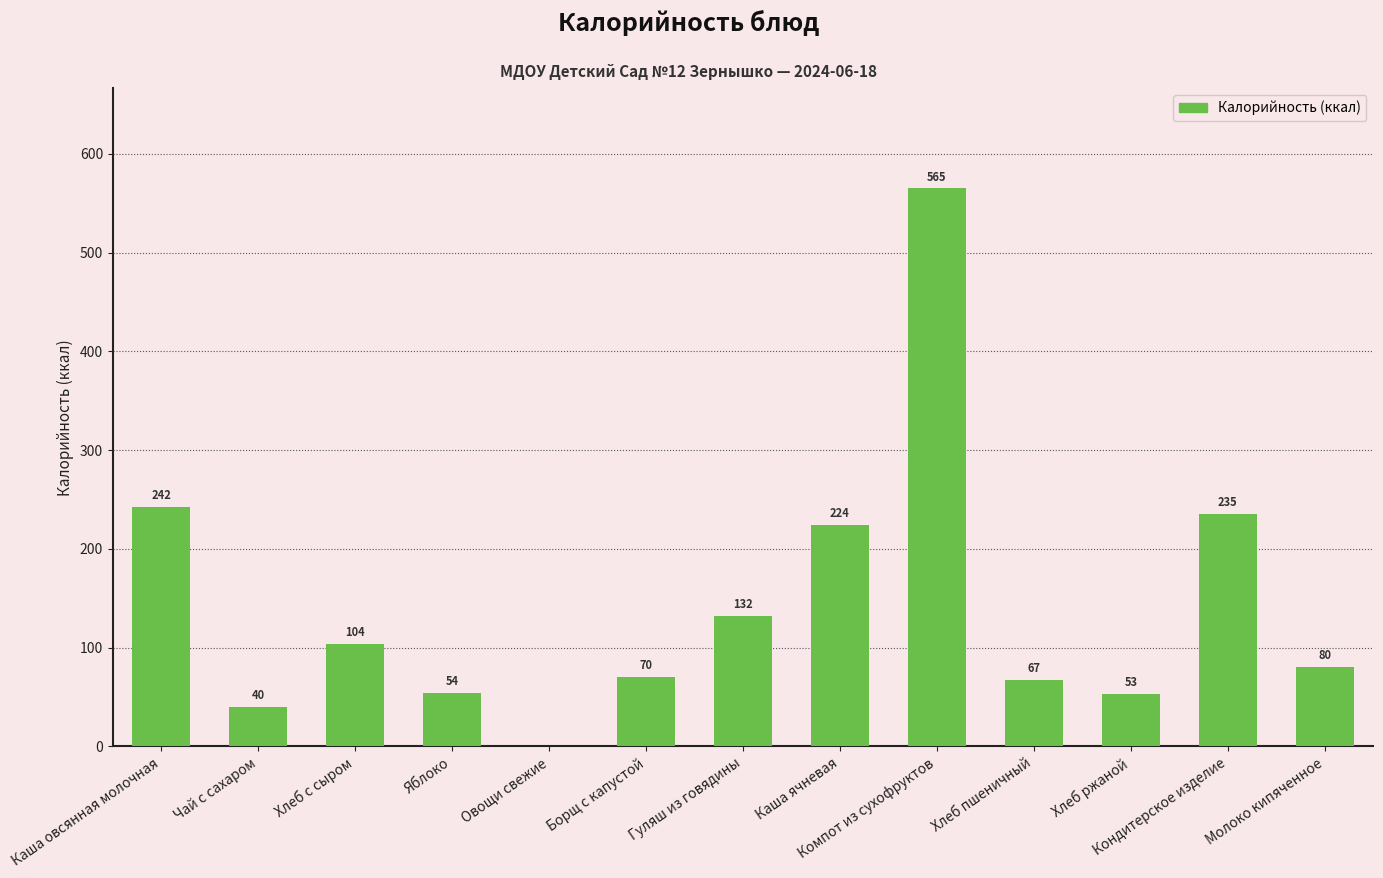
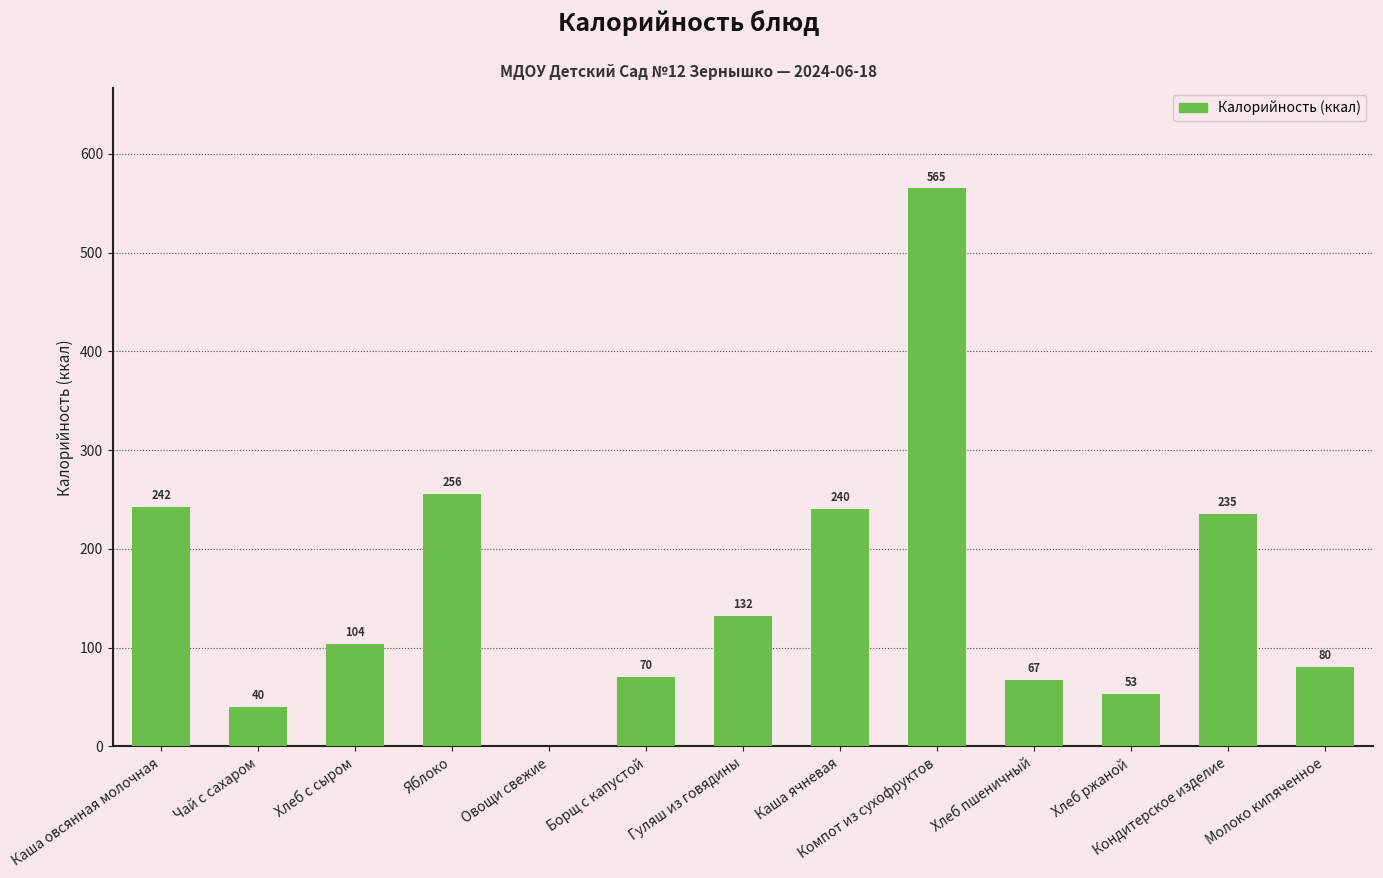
Яблоко: 54 -> 256
Каша ячневая: 224 -> 240
